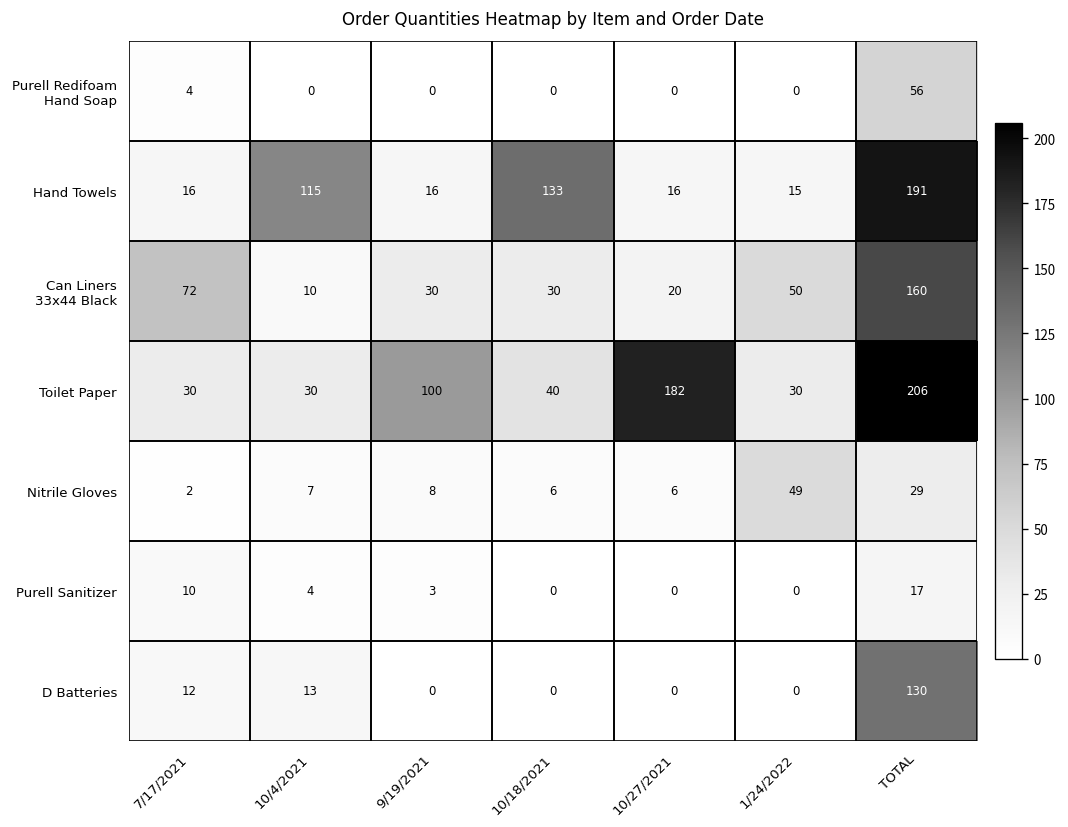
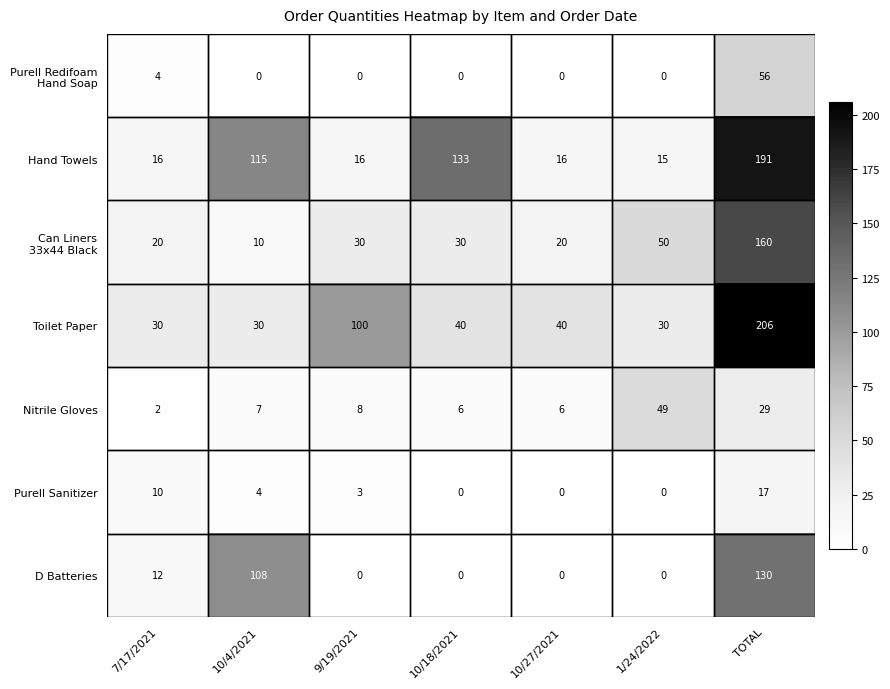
Can Liners 33x44 Black, 7/17/2021: 72 -> 20
Toilet Paper, 10/27/2021: 182 -> 40
D Batteries, 10/4/2021: 13 -> 108
